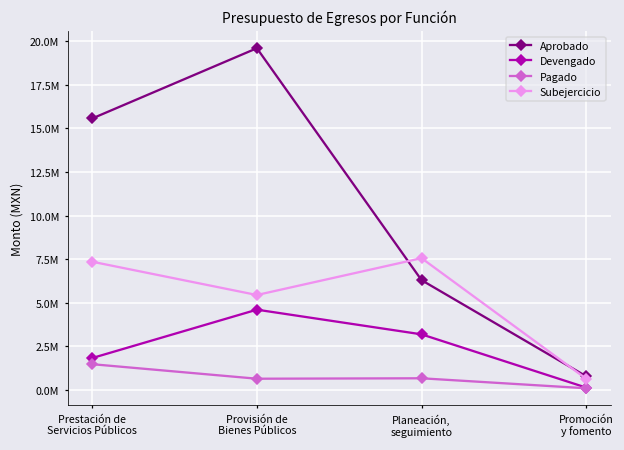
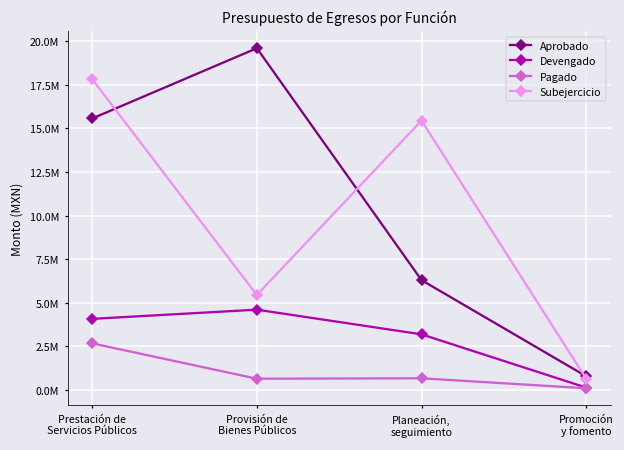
Devengado, Prestación de Servicios Públicos: 1800000 -> 4100000
Pagado, Prestación de Servicios Públicos: 1500000 -> 2700000
Subejercicio, Prestación de Servicios Públicos: 7400000 -> 17800000
Subejercicio, Planeación, seguimiento: 7600000 -> 15400000
